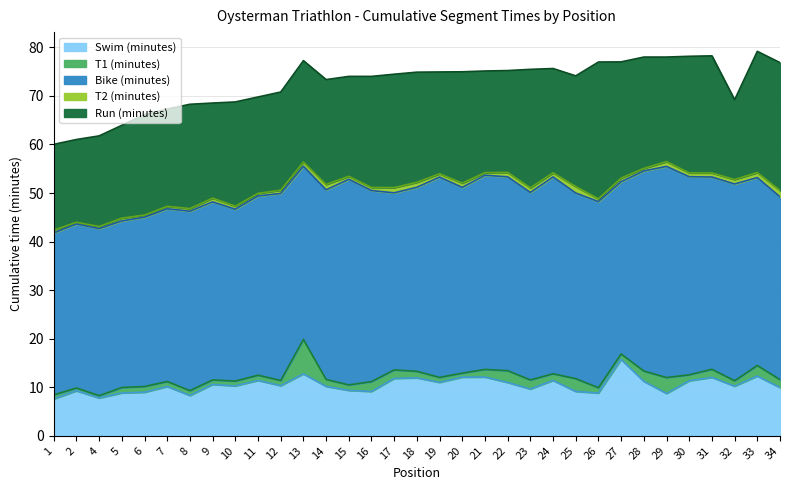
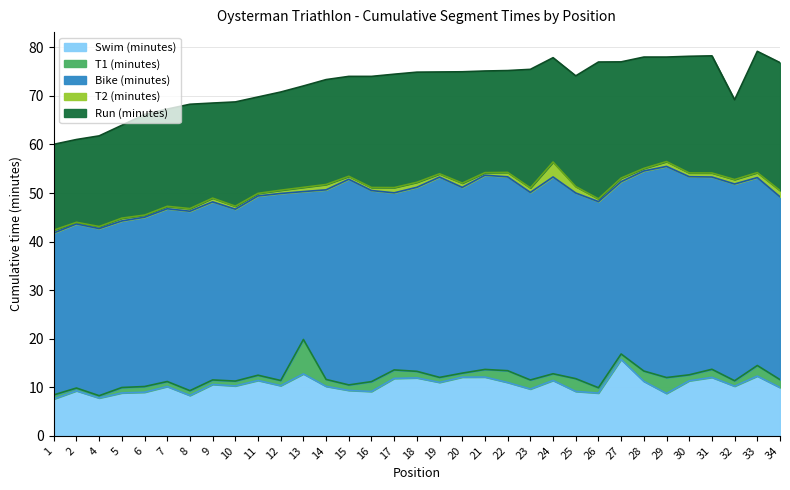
Bike (minutes), 13: 36 -> 30
T2 (minutes), 24: 1 -> 3
